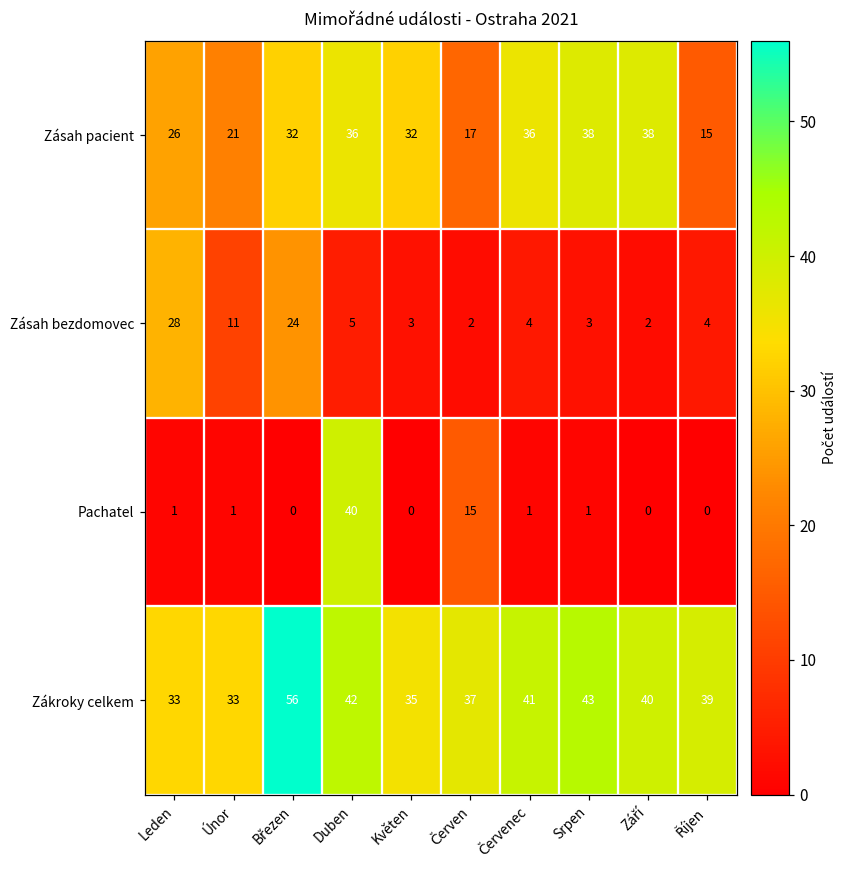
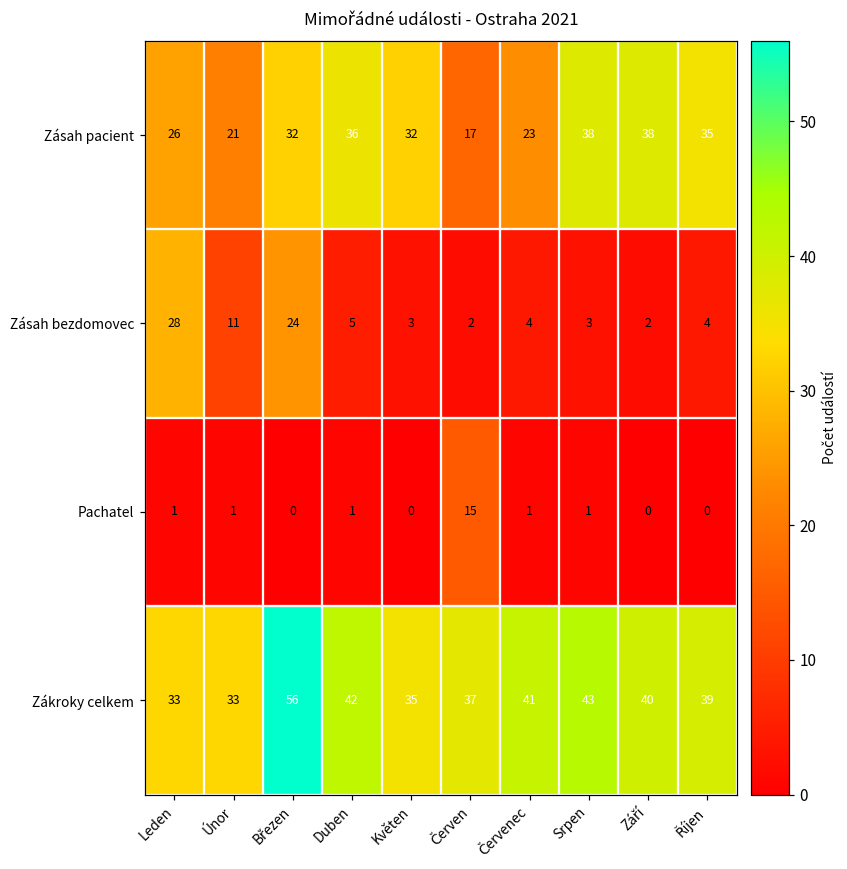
Zásah pacient, Červenec: 36 -> 23
Zásah pacient, Říjen: 15 -> 35
Pachatel, Duben: 40 -> 1
